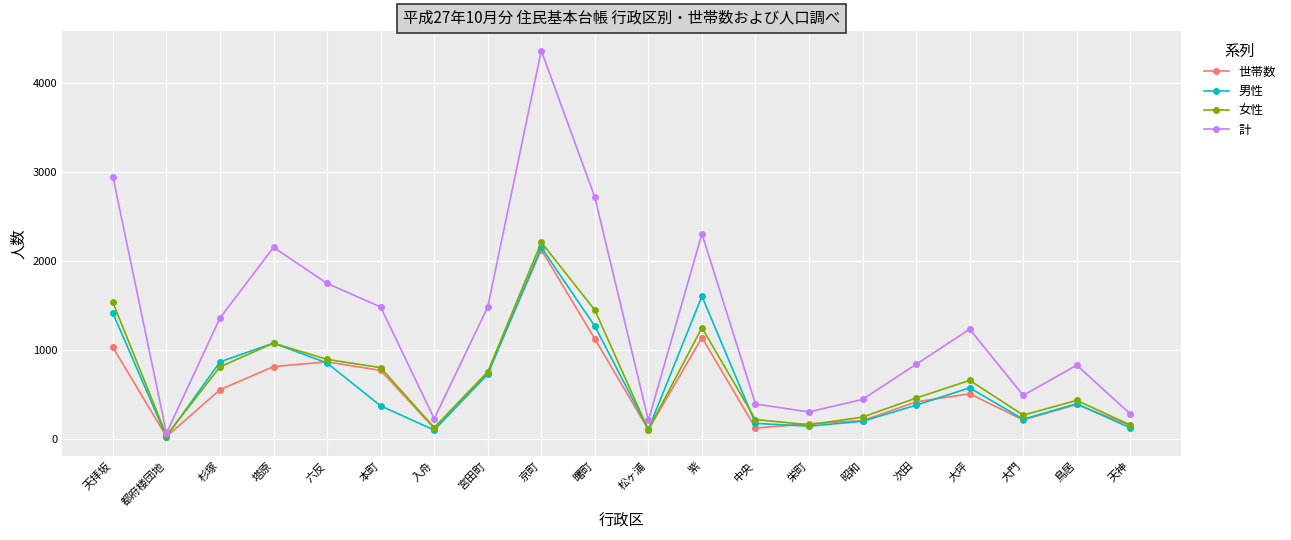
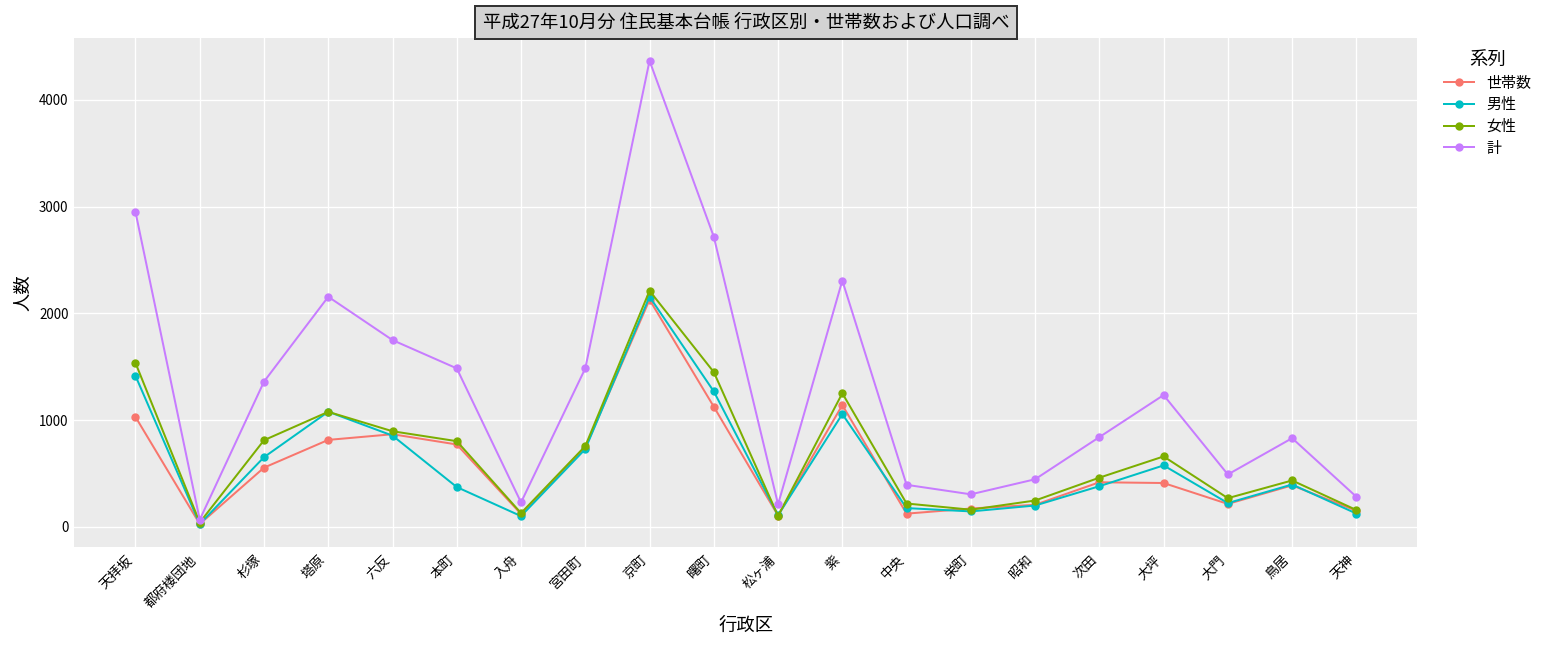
男性, 杉塚: 900 -> 700
男性, 紫: 1600 -> 1100
世帯数, 大坪: 500 -> 400
